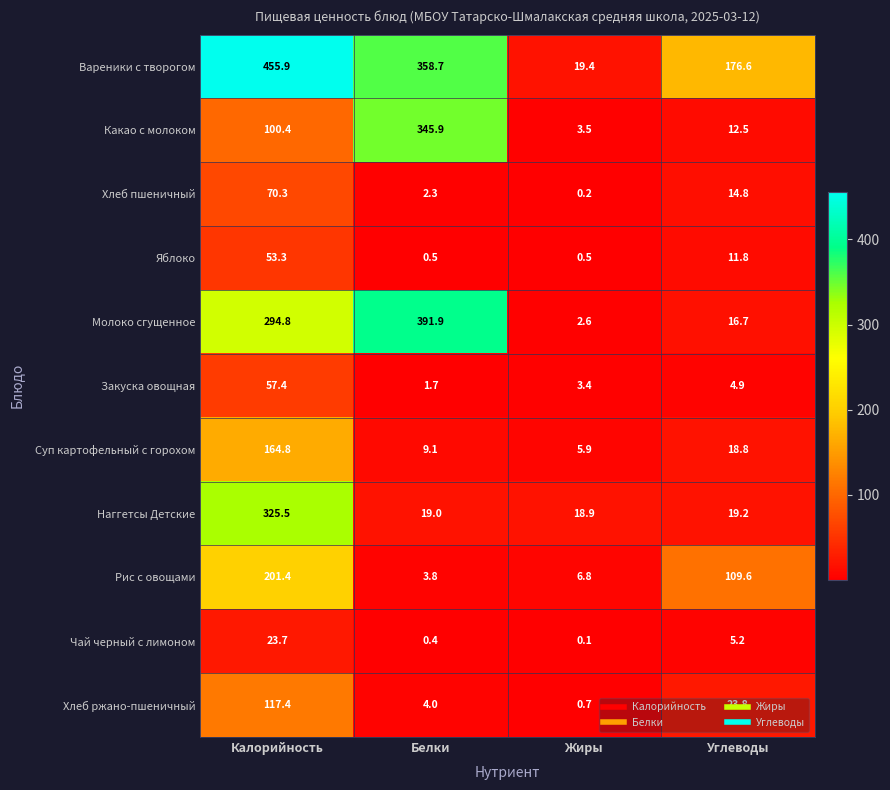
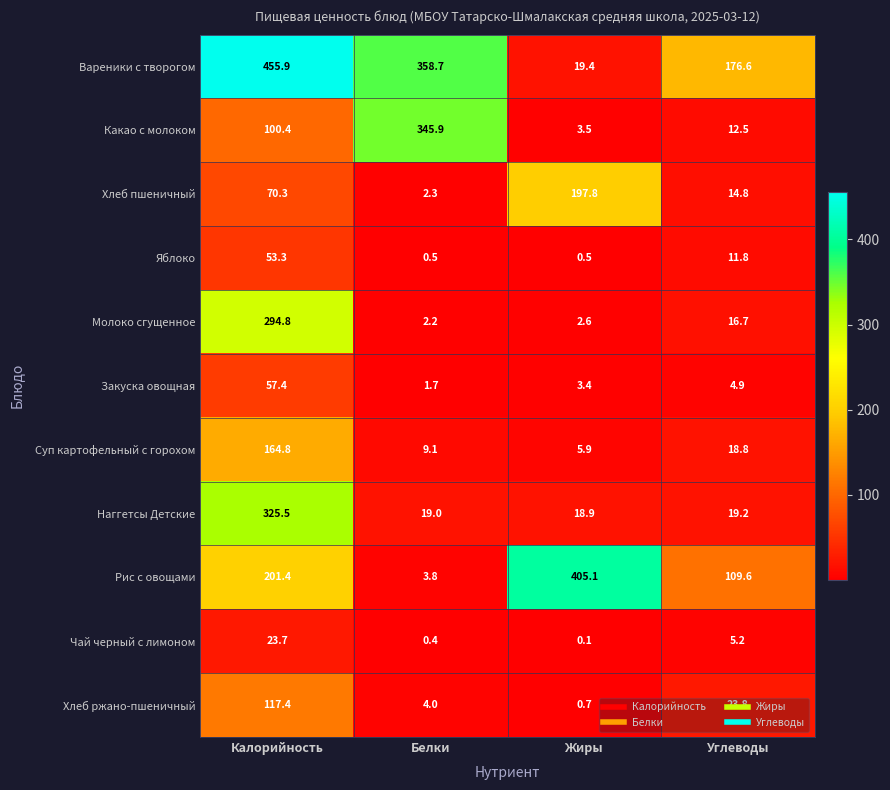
Хлеб пшеничный, Жиры: 0.2 -> 197.8
Молоко сгущенное, Белки: 391.9 -> 2.2
Рис с овощами, Жиры: 6.8 -> 405.1
